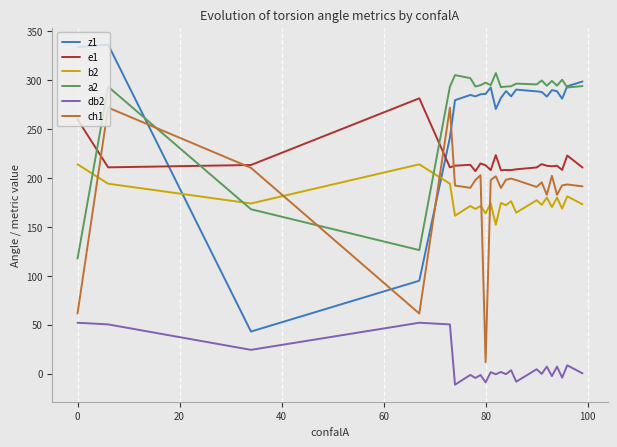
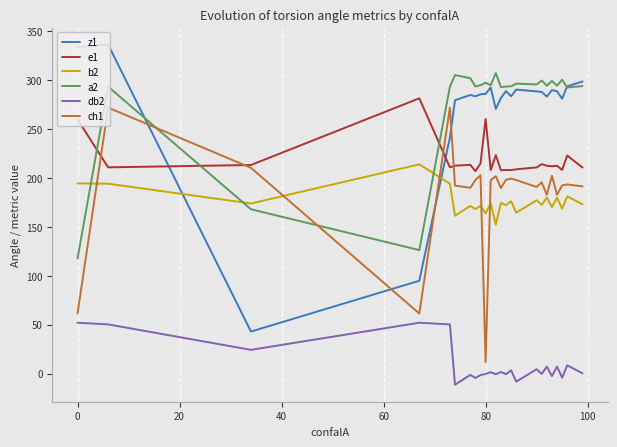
b2, 0: 210 -> 190
e1, 80: 210 -> 260
db2, 80: -10 -> 0
